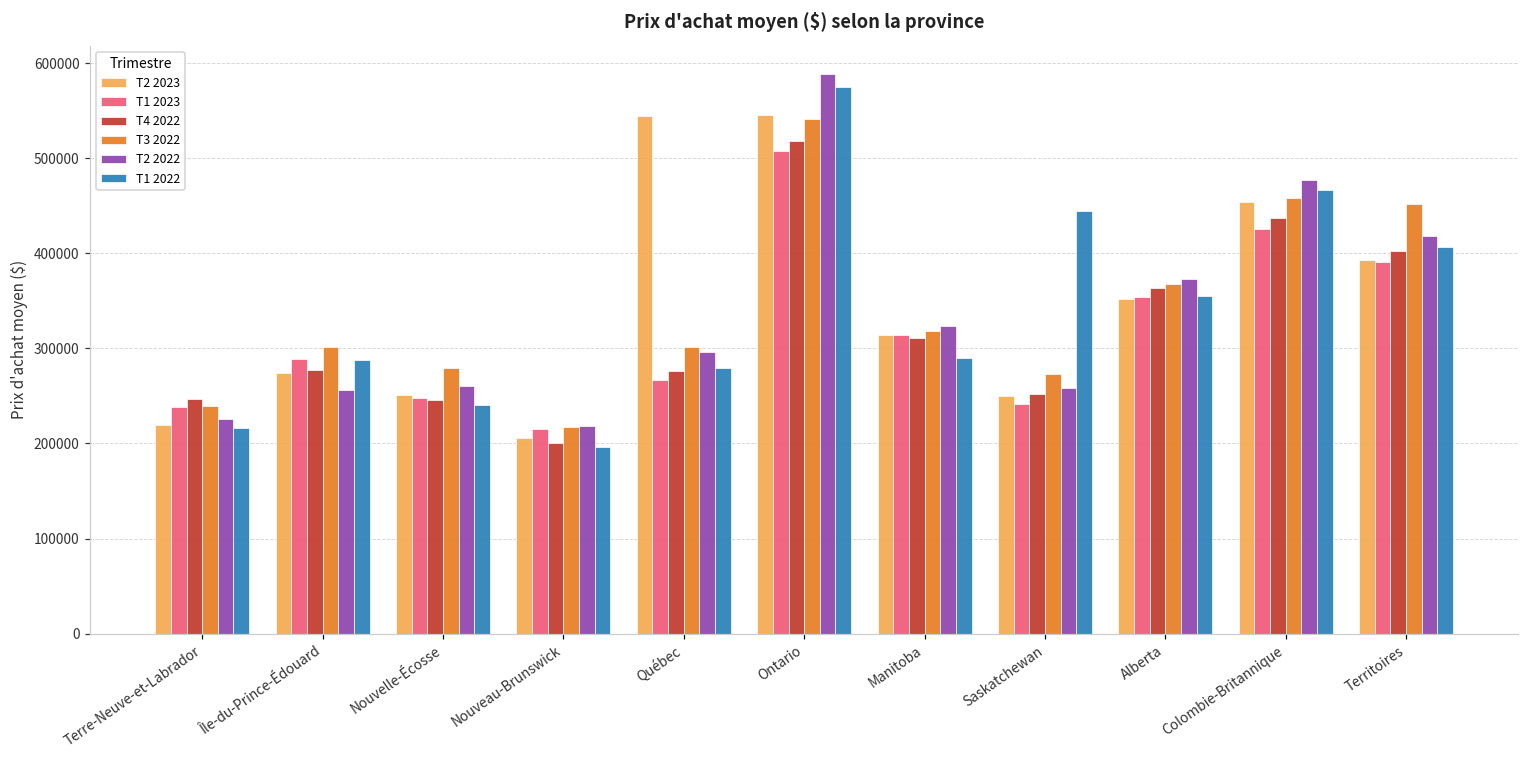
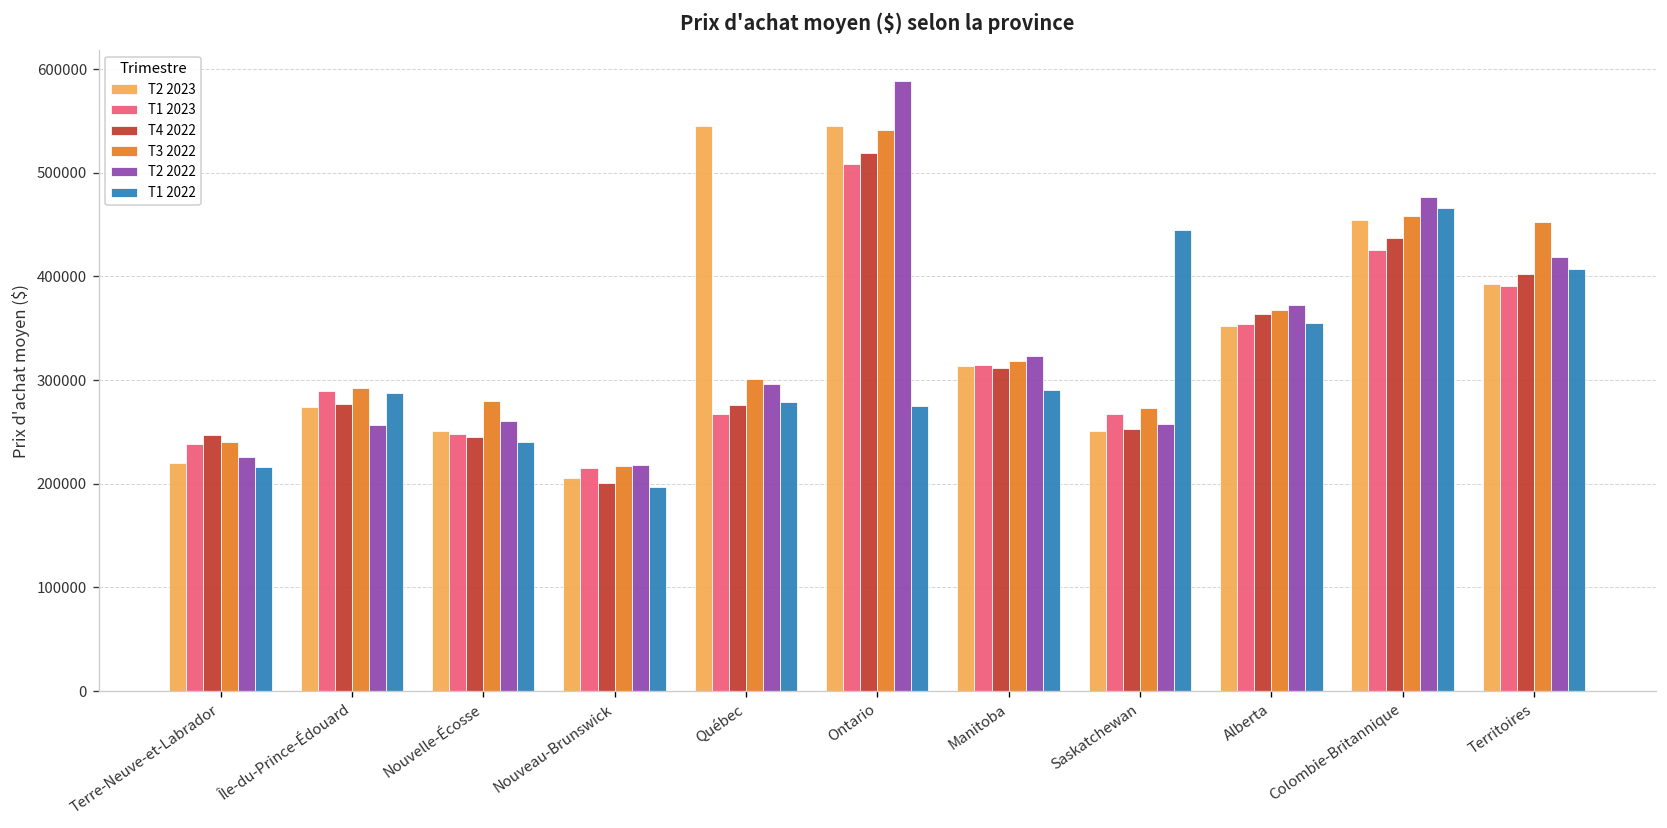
T3 2022, Île-du-Prince-Édouard: 300000 -> 290000
T1 2022, Ontario: 580000 -> 270000
T1 2023, Saskatchewan: 240000 -> 270000
